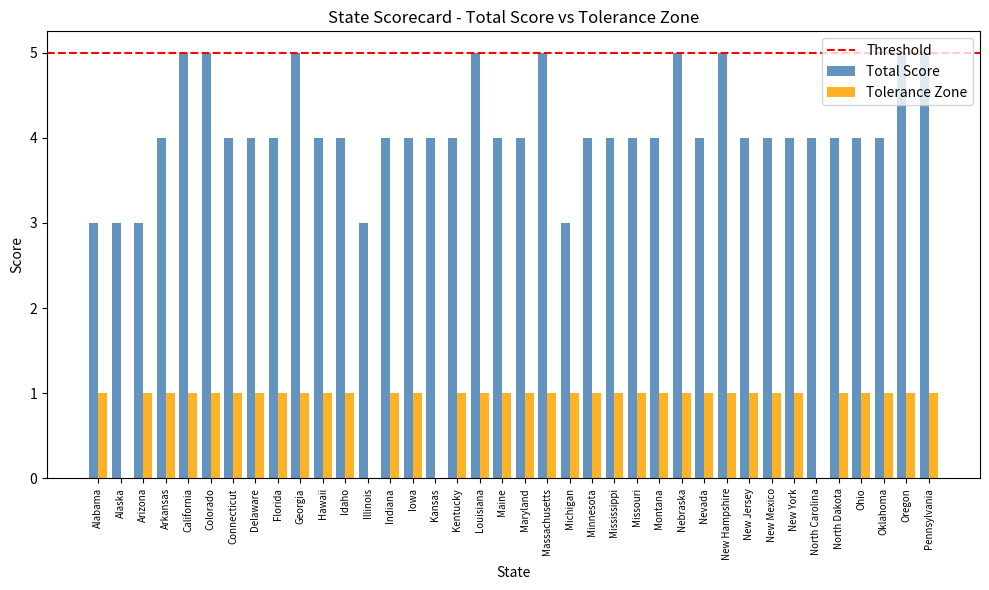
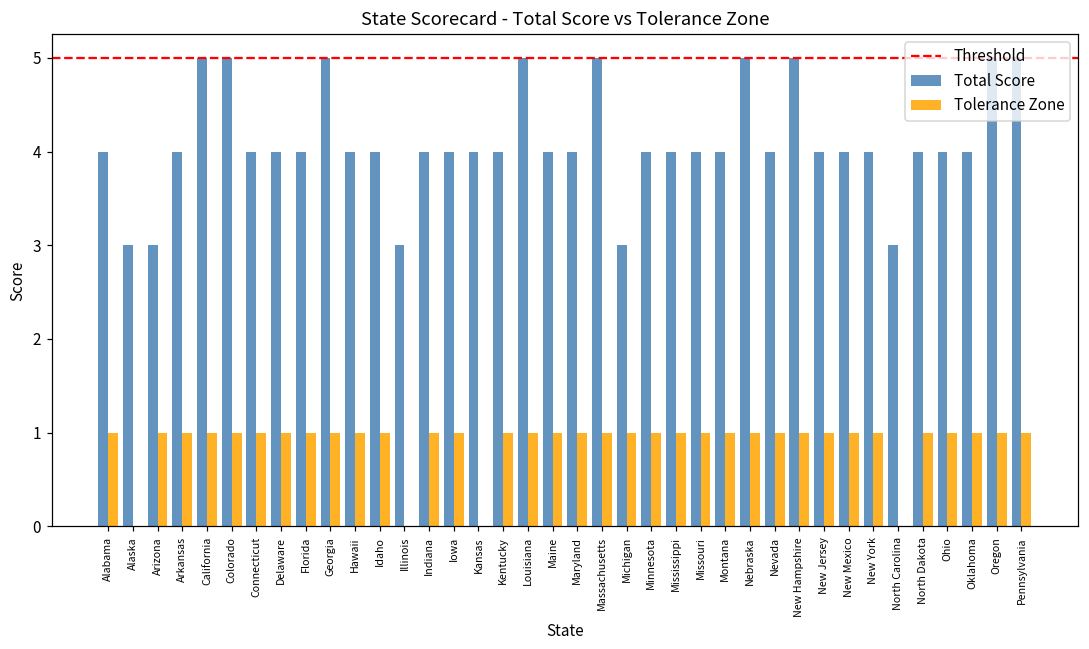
Total Score, Alabama: 3 -> 4
Total Score, North Carolina: 4 -> 3
